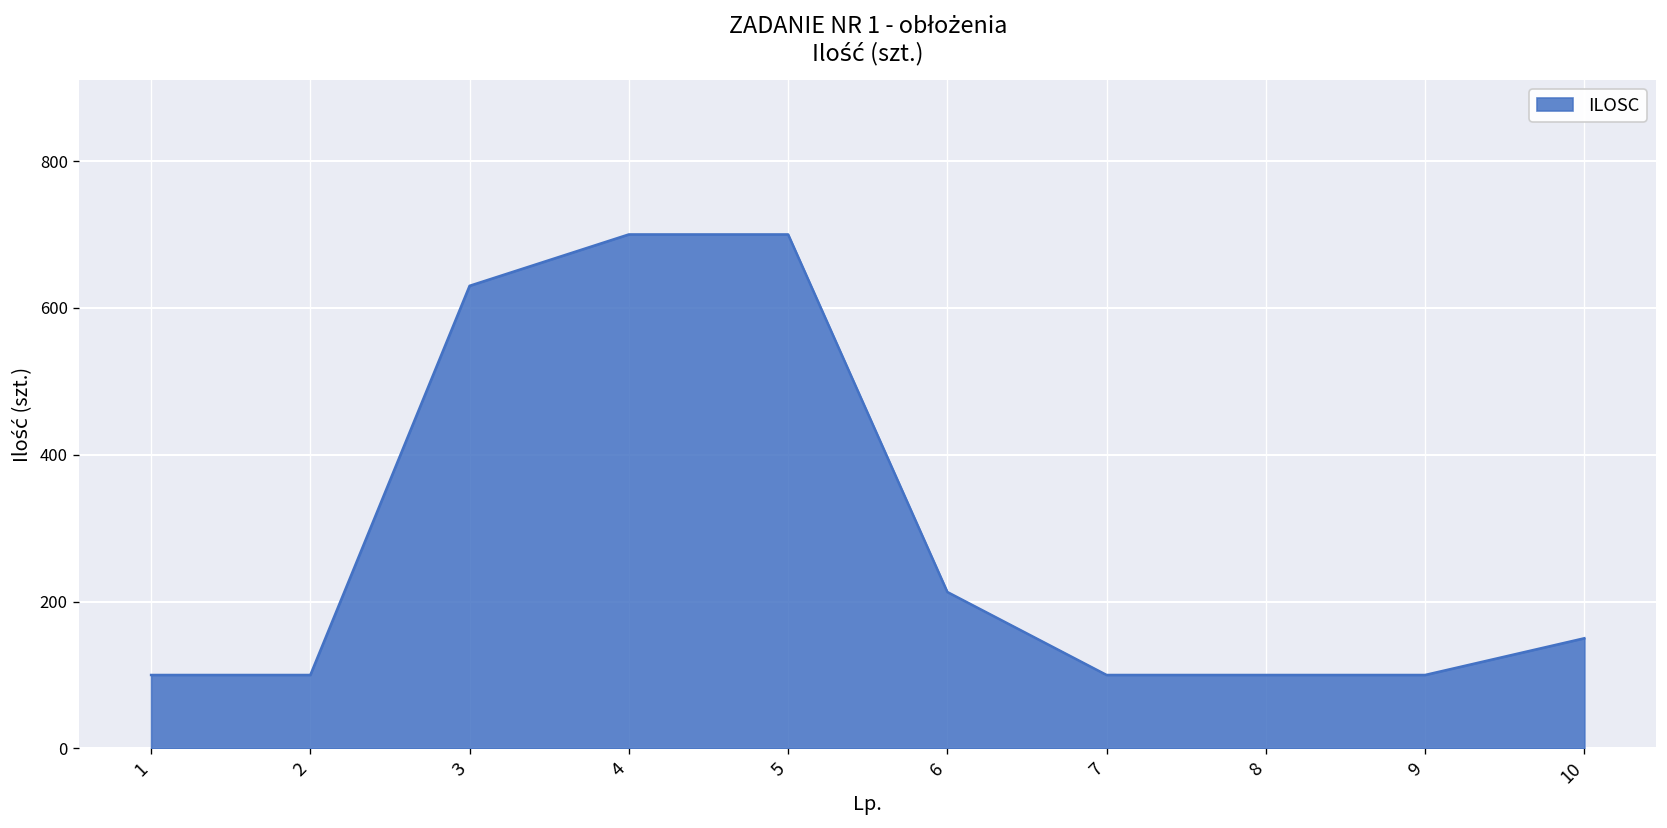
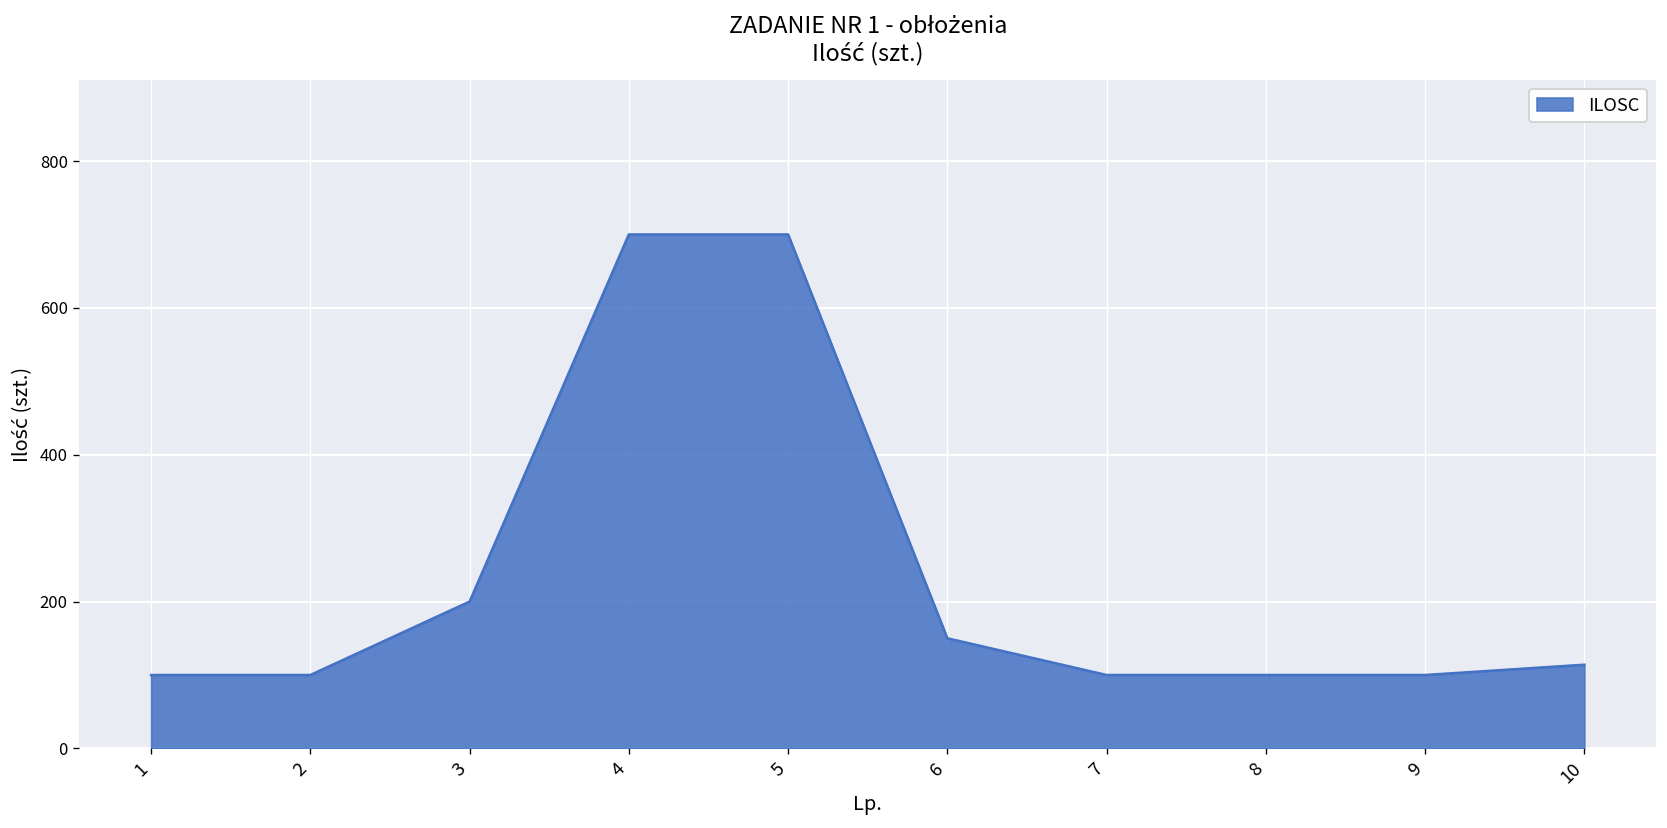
3: 630 -> 200
6: 210 -> 150
10: 150 -> 110
